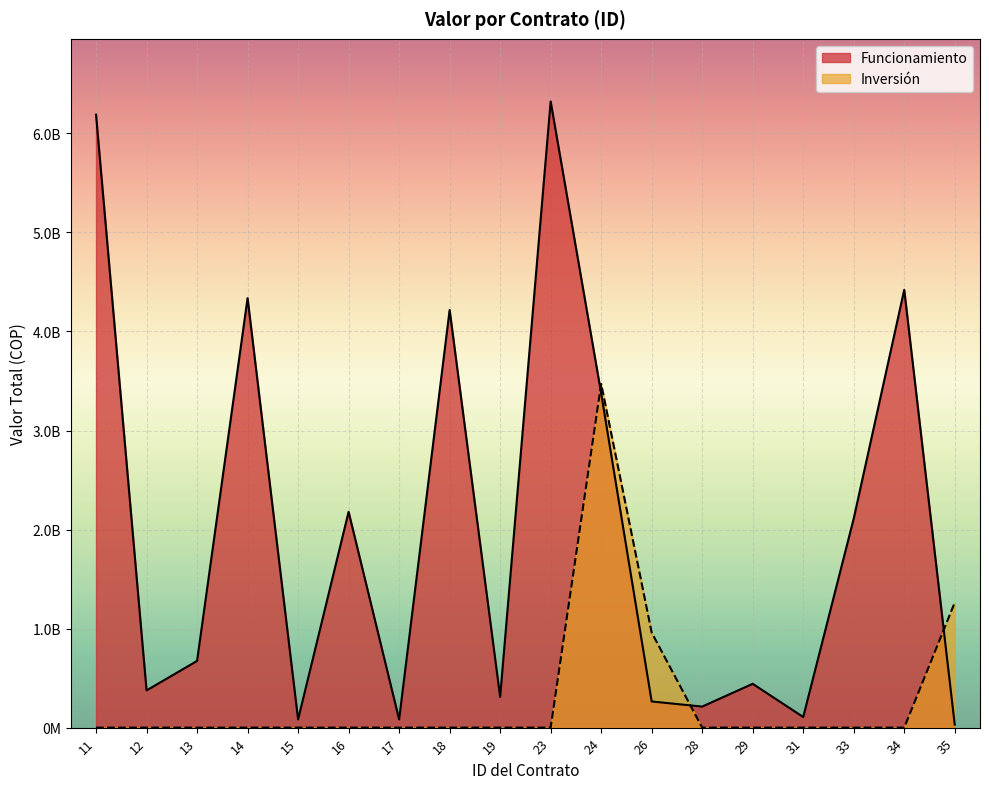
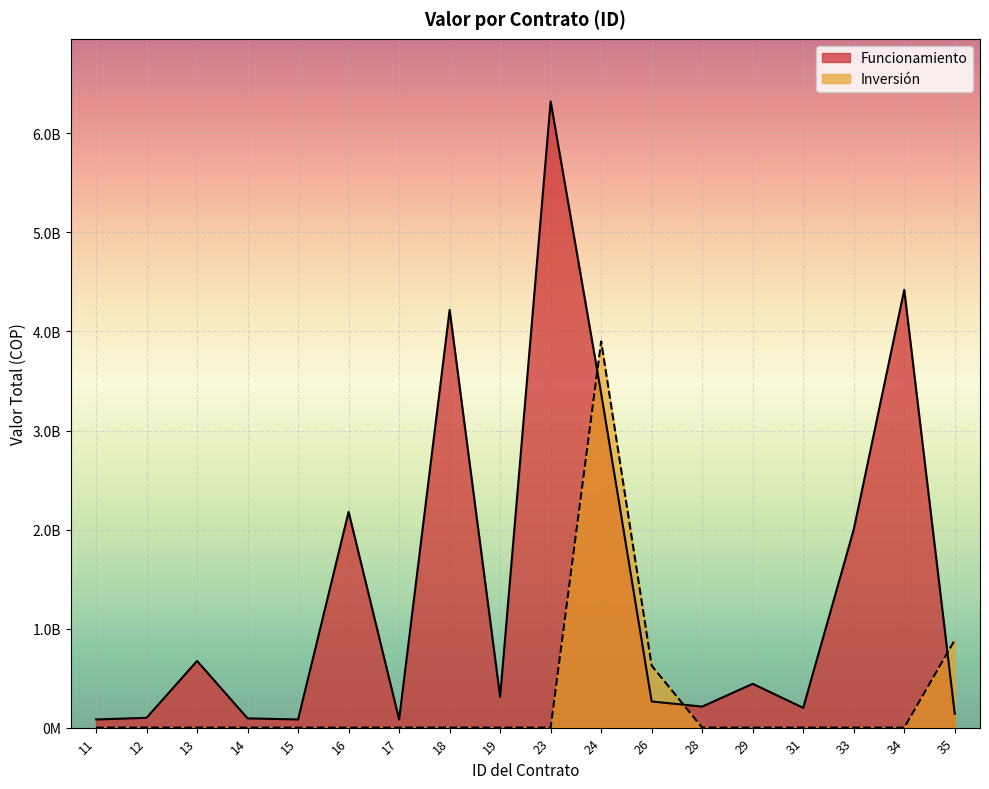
Funcionamiento, 11: 6200000000 -> 100000000
Funcionamiento, 12: 400000000 -> 100000000
Funcionamiento, 14: 4300000000 -> 100000000
Inversión, 24: 3500000000 -> 3900000000
Inversión, 26: 1000000000 -> 600000000
Funcionamiento, 31: 100000000 -> 200000000
Funcionamiento, 33: 2100000000 -> 2000000000
Funcionamiento, 35: 0 -> 100000000
Inversión, 35: 1300000000 -> 900000000
